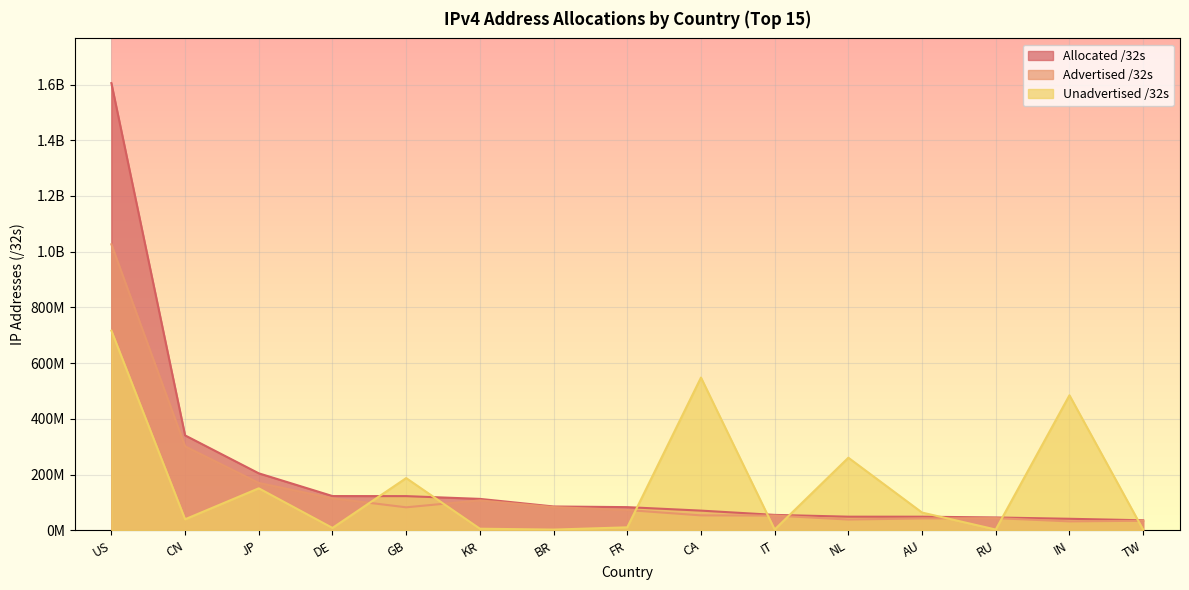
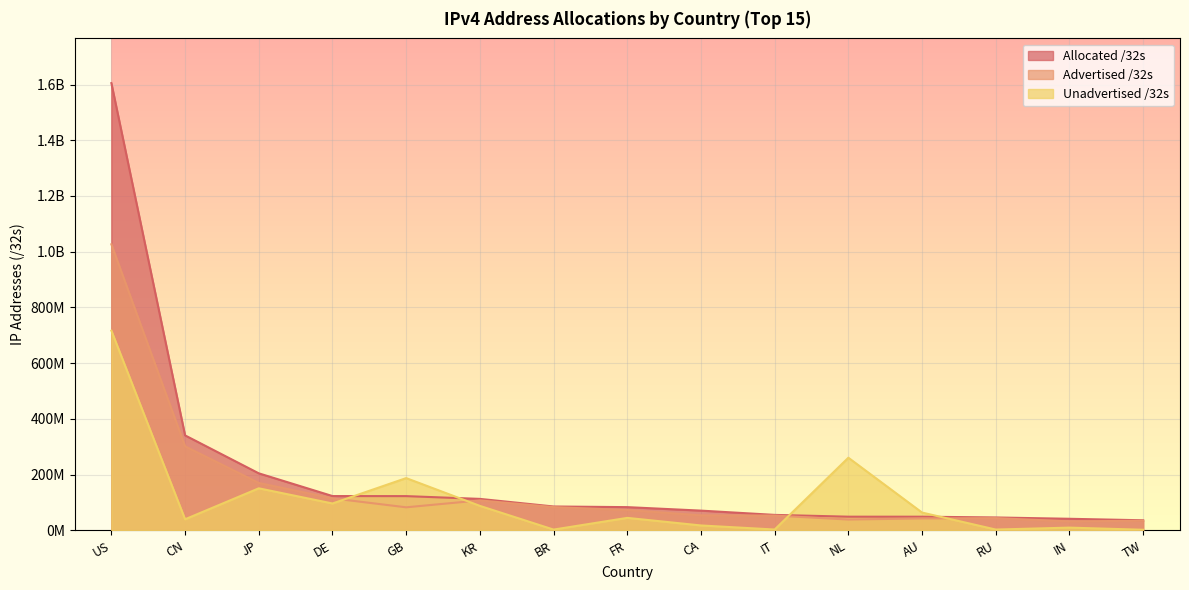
Unadvertised /32s, DE: 10000000 -> 100000000
Unadvertised /32s, KR: 10000000 -> 90000000
Unadvertised /32s, FR: 10000000 -> 40000000
Unadvertised /32s, CA: 550000000 -> 20000000
Unadvertised /32s, IN: 480000000 -> 10000000
